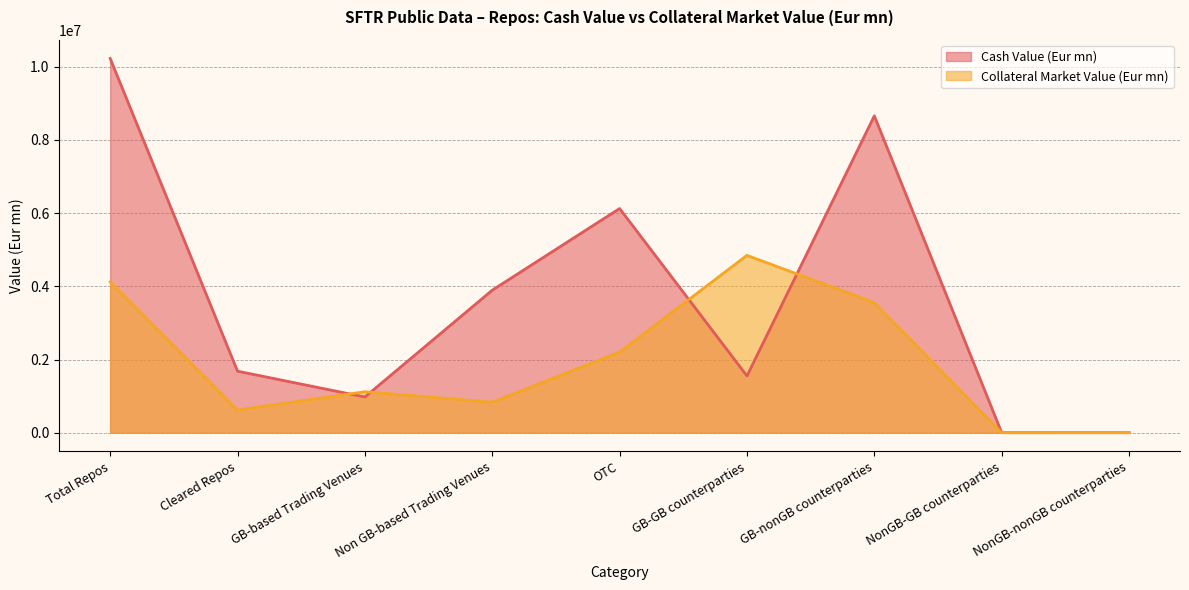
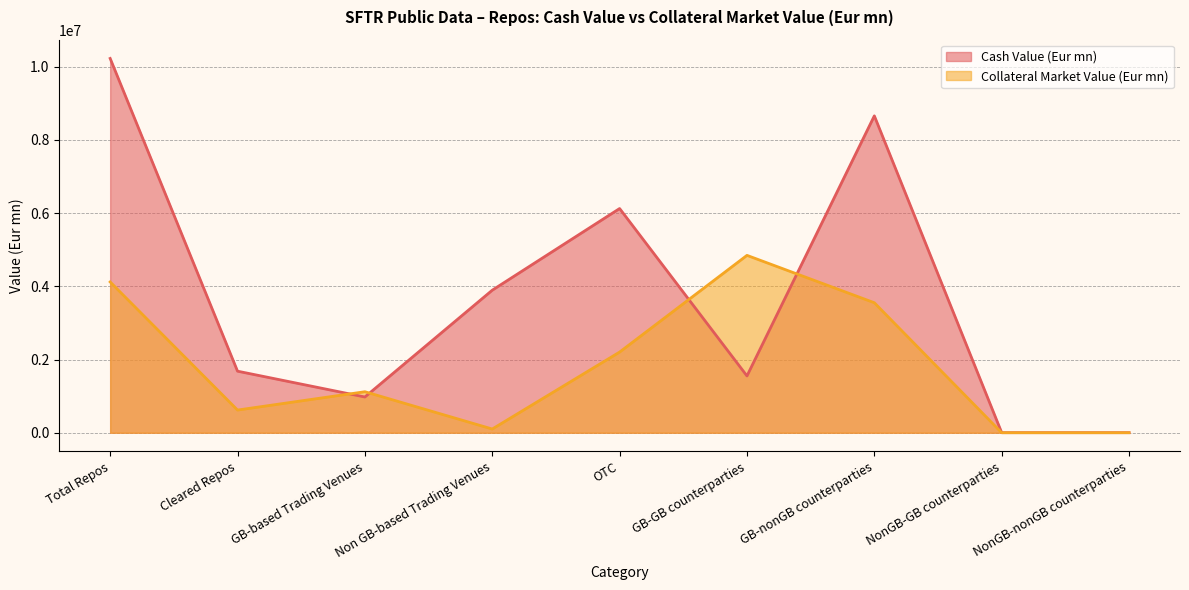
Collateral Market Value (Eur mn), Non GB-based Trading Venues: 800000 -> 100000
